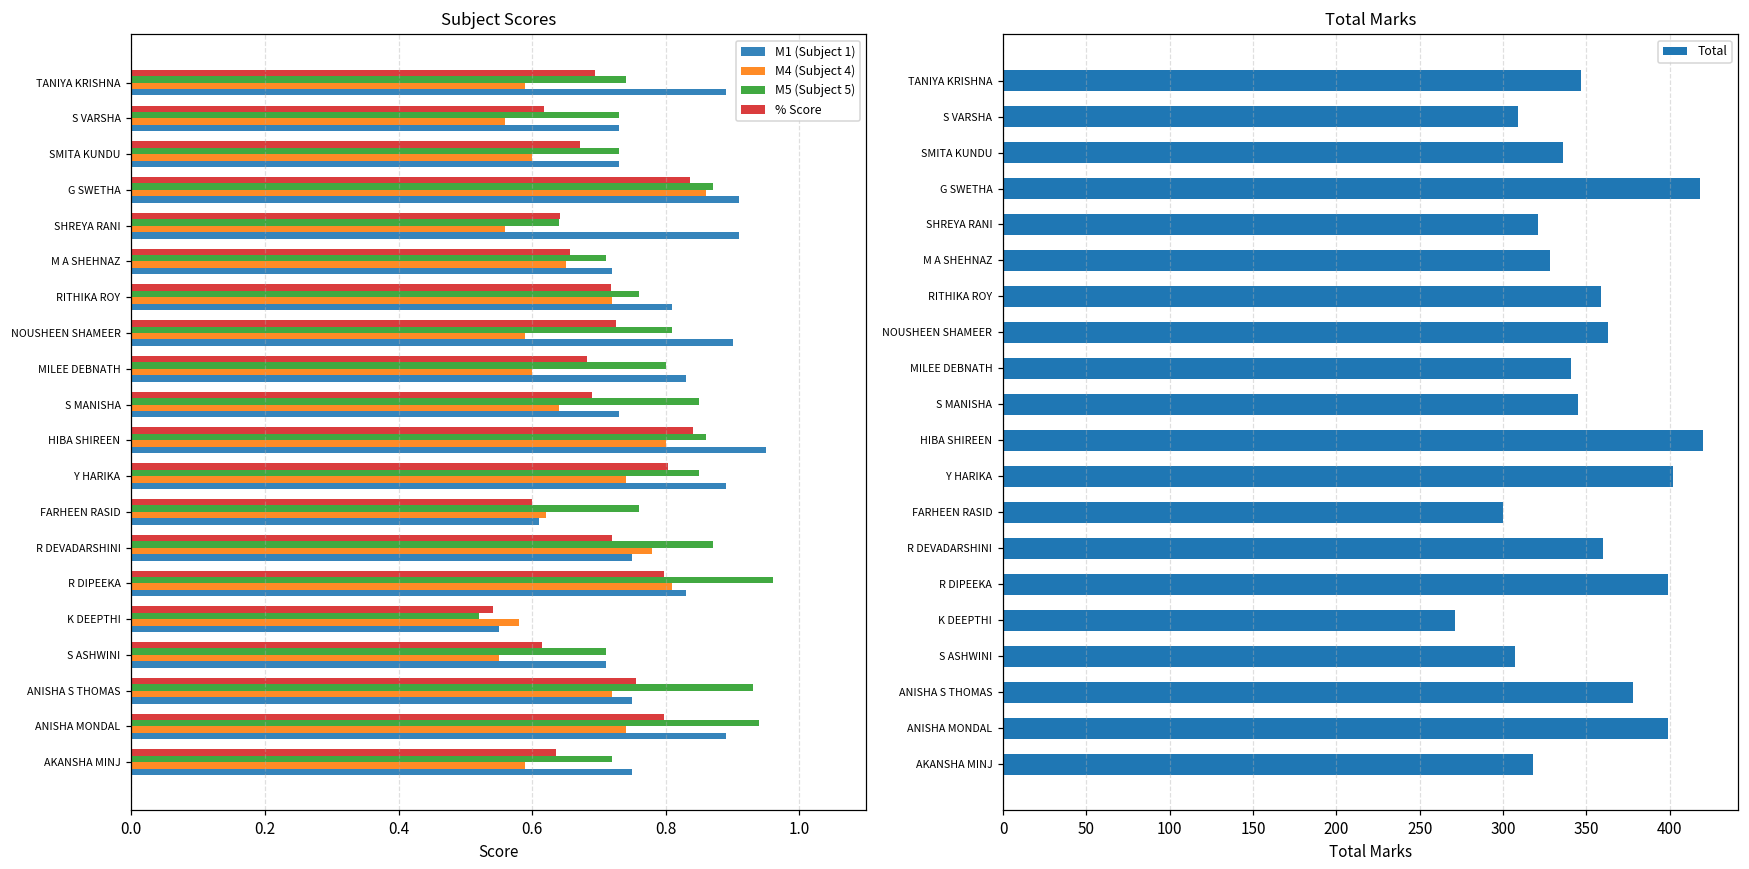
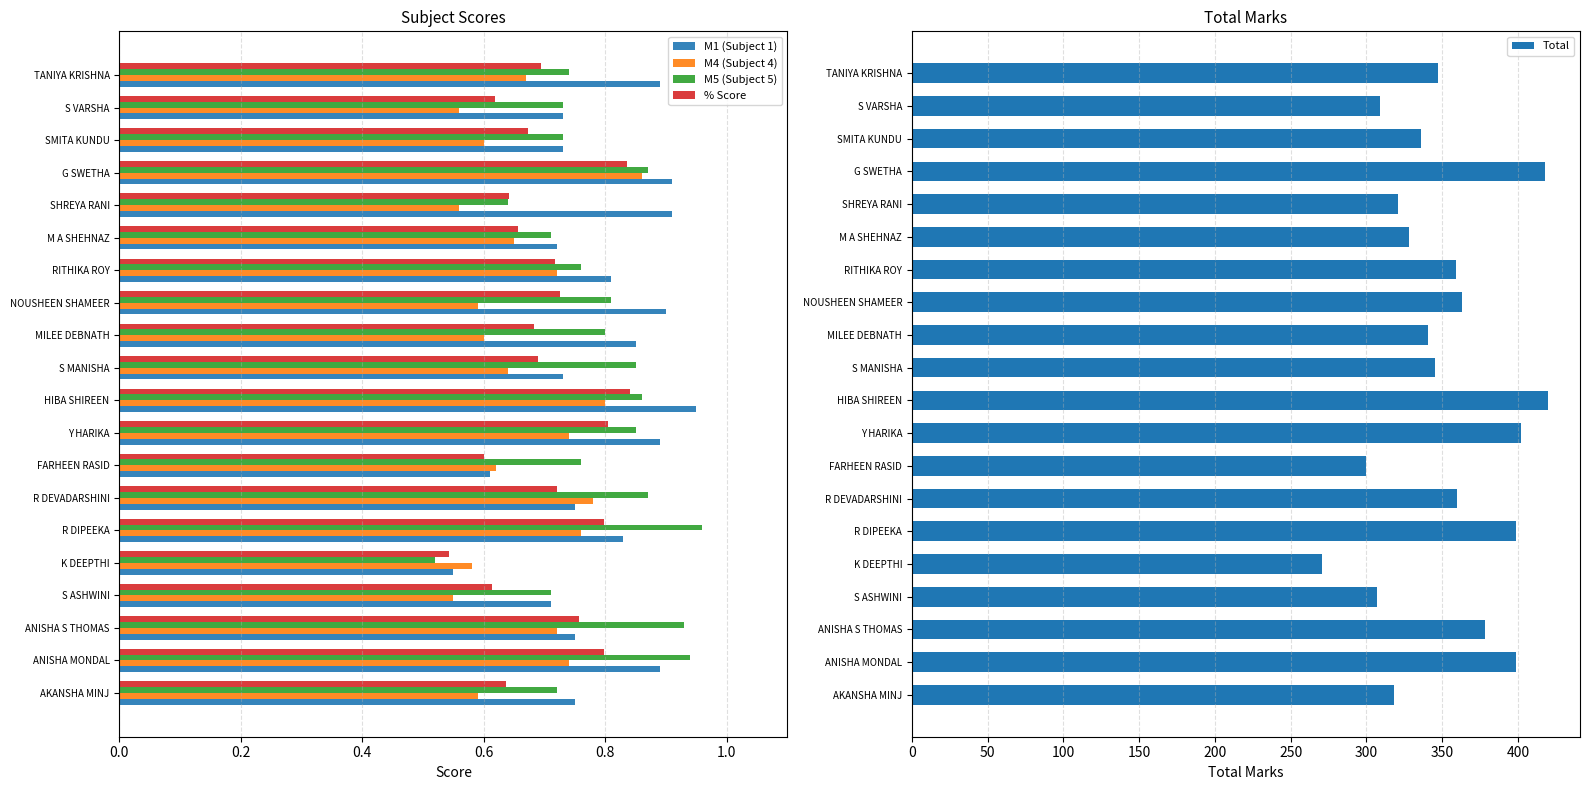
Subject Scores, M4 (Subject 4), TANIYA KRISHNA: 0.59 -> 0.67
Subject Scores, M1 (Subject 1), MILEE DEBNATH: 0.83 -> 0.85
Subject Scores, M4 (Subject 4), R DIPEEKA: 0.81 -> 0.76
